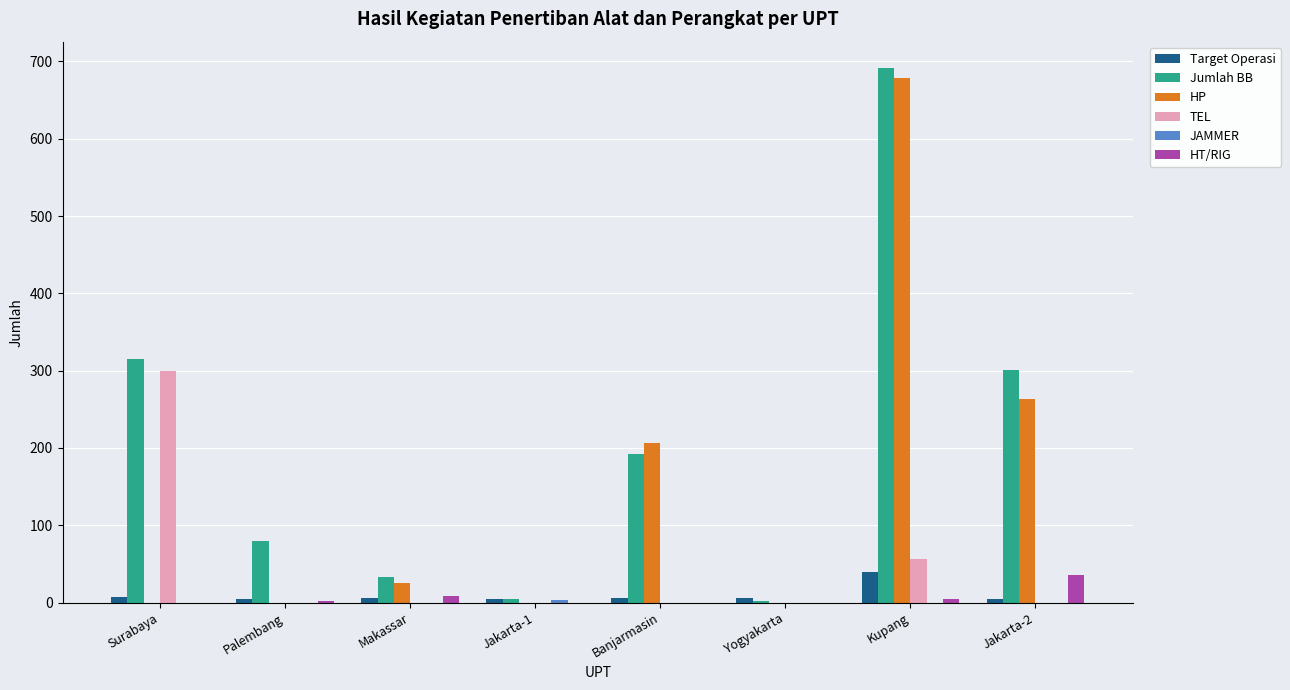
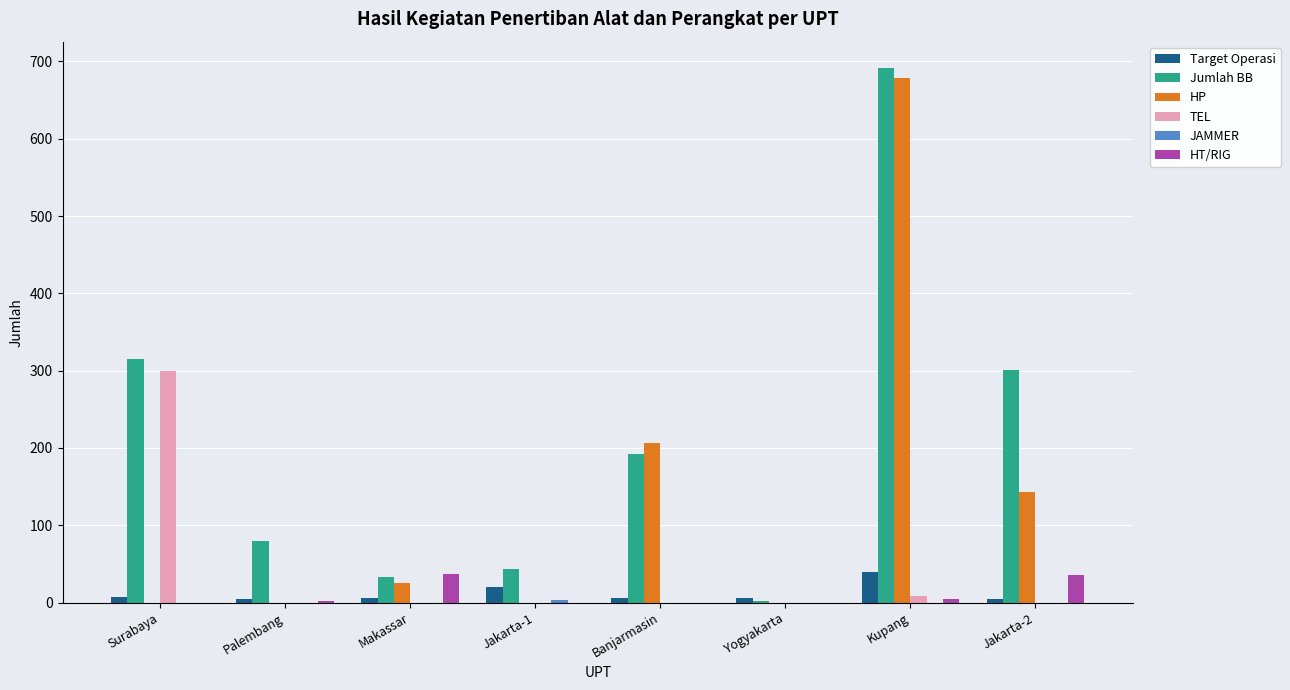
HT/RIG, Makassar: 10 -> 40
Target Operasi, Jakarta-1: 0 -> 20
Jumlah BB, Jakarta-1: 10 -> 40
TEL, Kupang: 60 -> 10
HP, Jakarta-2: 260 -> 140
